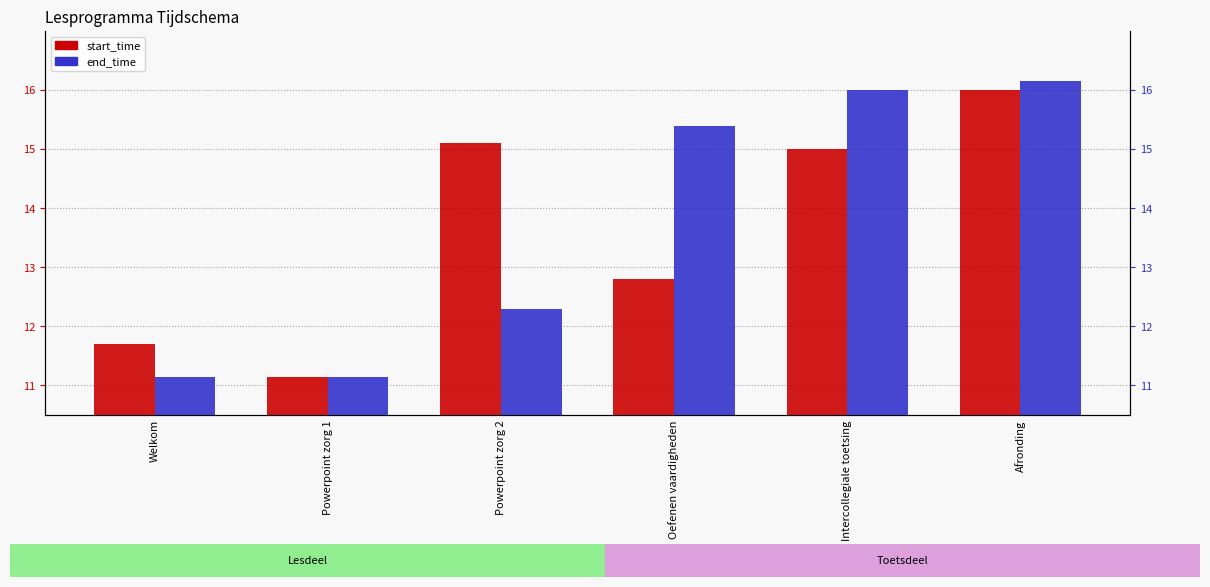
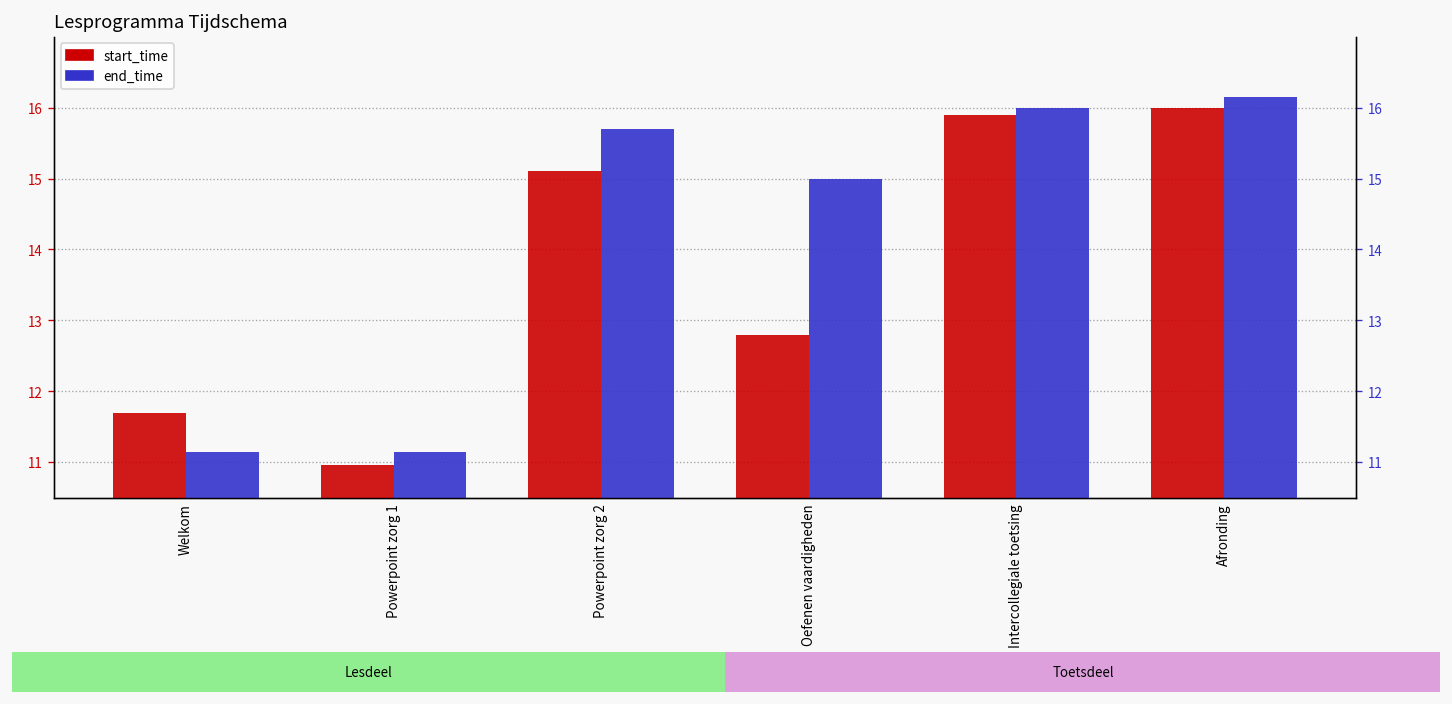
start_time, Powerpoint zorg 1: 11.2 -> 11.0
end_time, Powerpoint zorg 2: 12.3 -> 15.7
end_time, Oefenen vaardigheden: 15.4 -> 15.0
start_time, Intercollegiale toetsing: 15.0 -> 15.9
